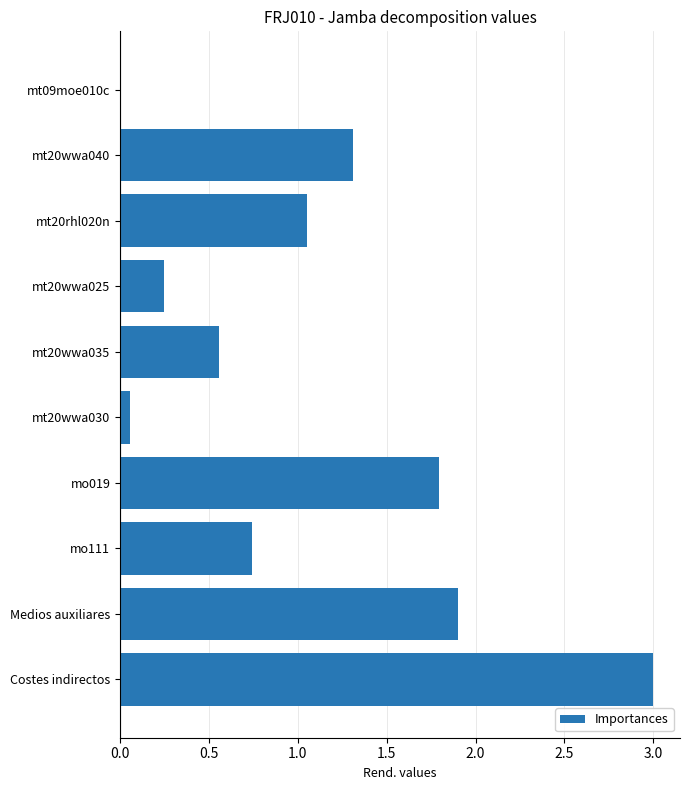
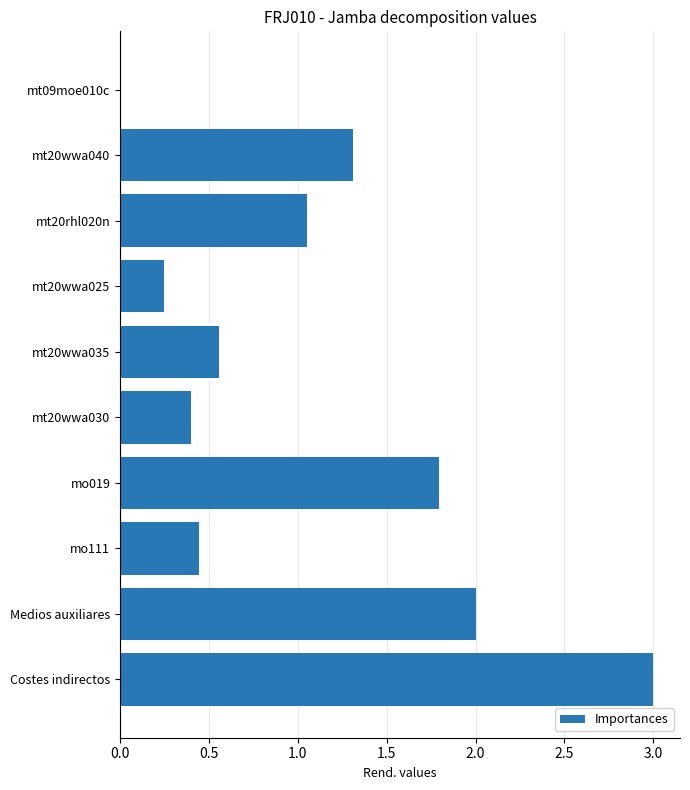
mt20wwa030: 0.06 -> 0.40
mo111: 0.75 -> 0.44
Medios auxiliares: 1.9 -> 2.0
